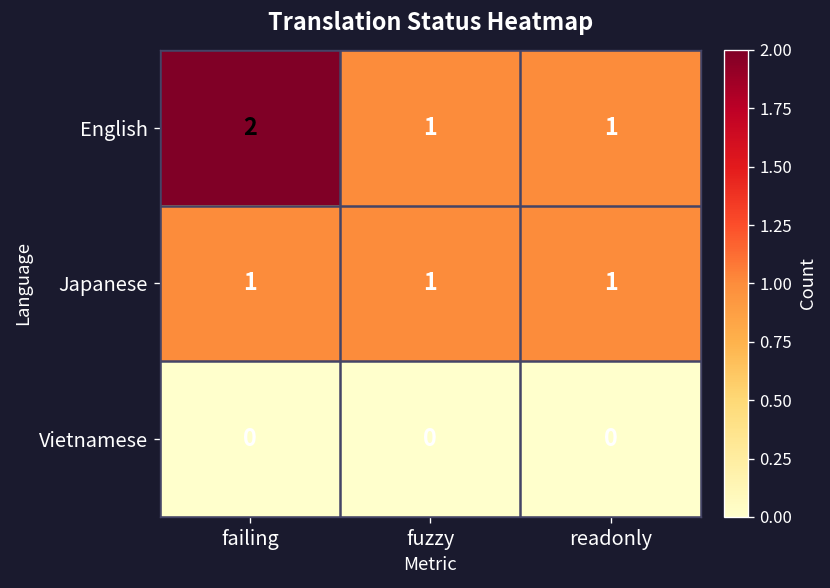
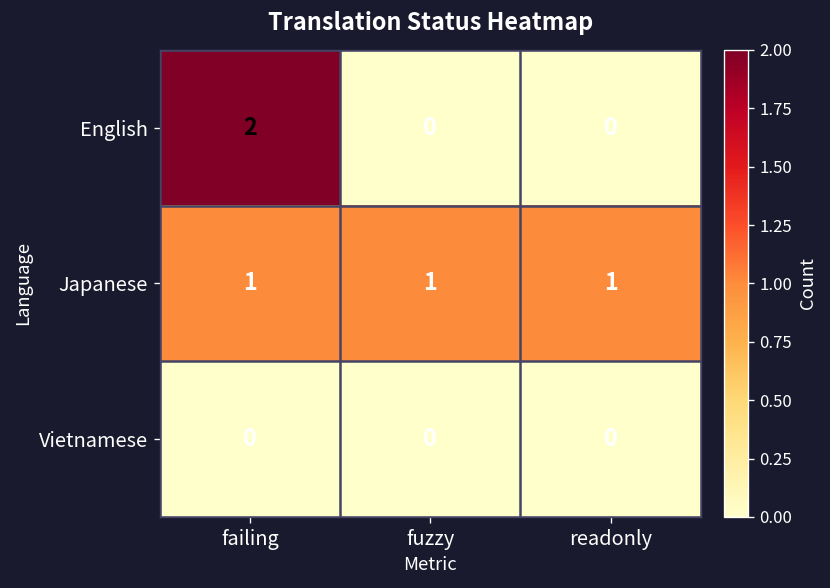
English, fuzzy: 1 -> 0
English, readonly: 1 -> 0
